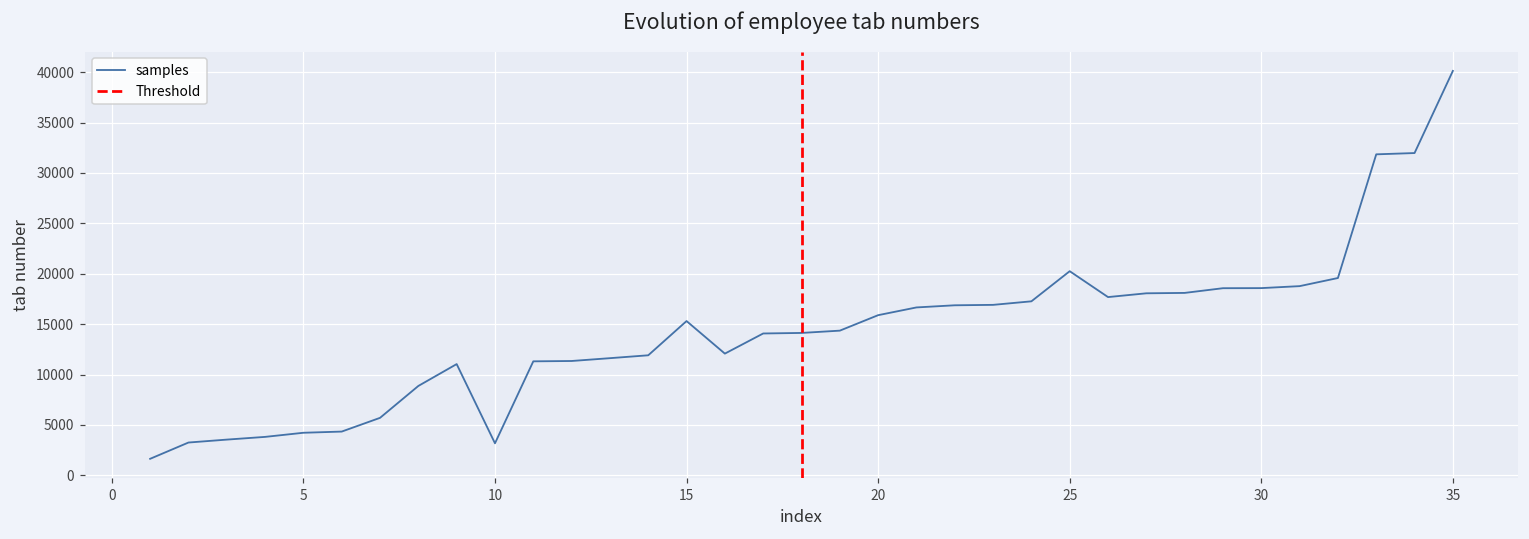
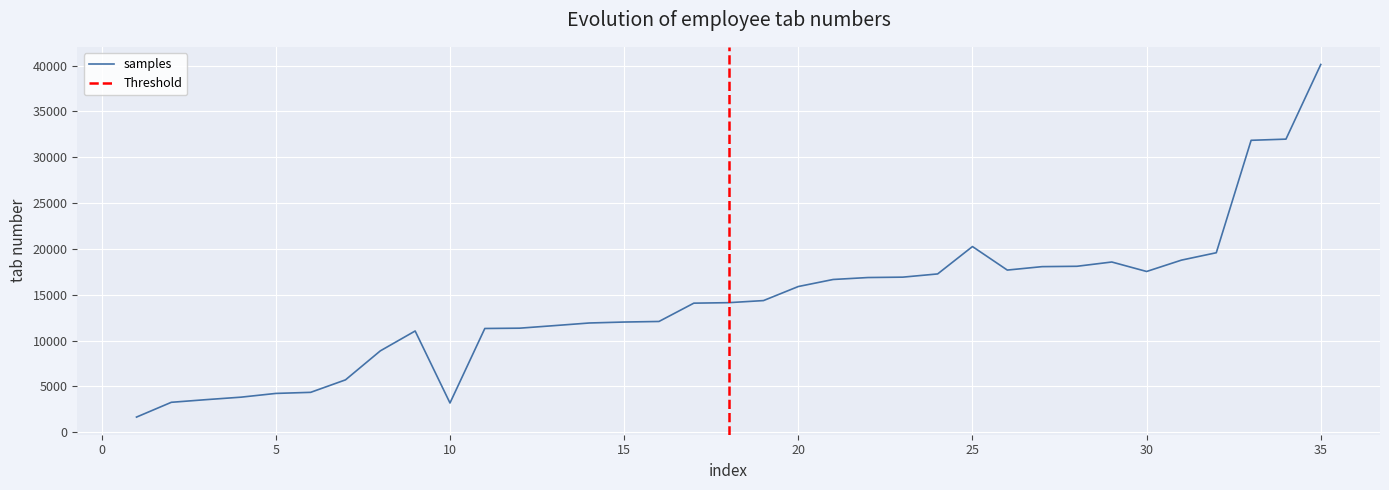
15: 15000 -> 12000
30: 19000 -> 18000
